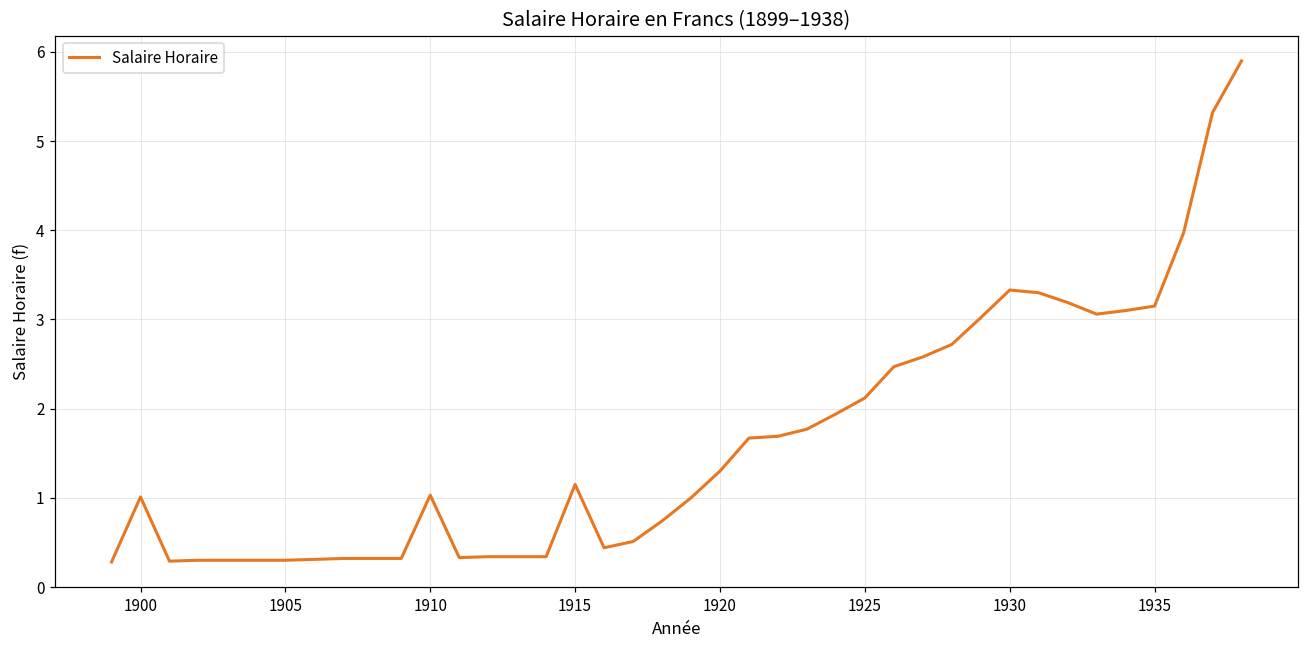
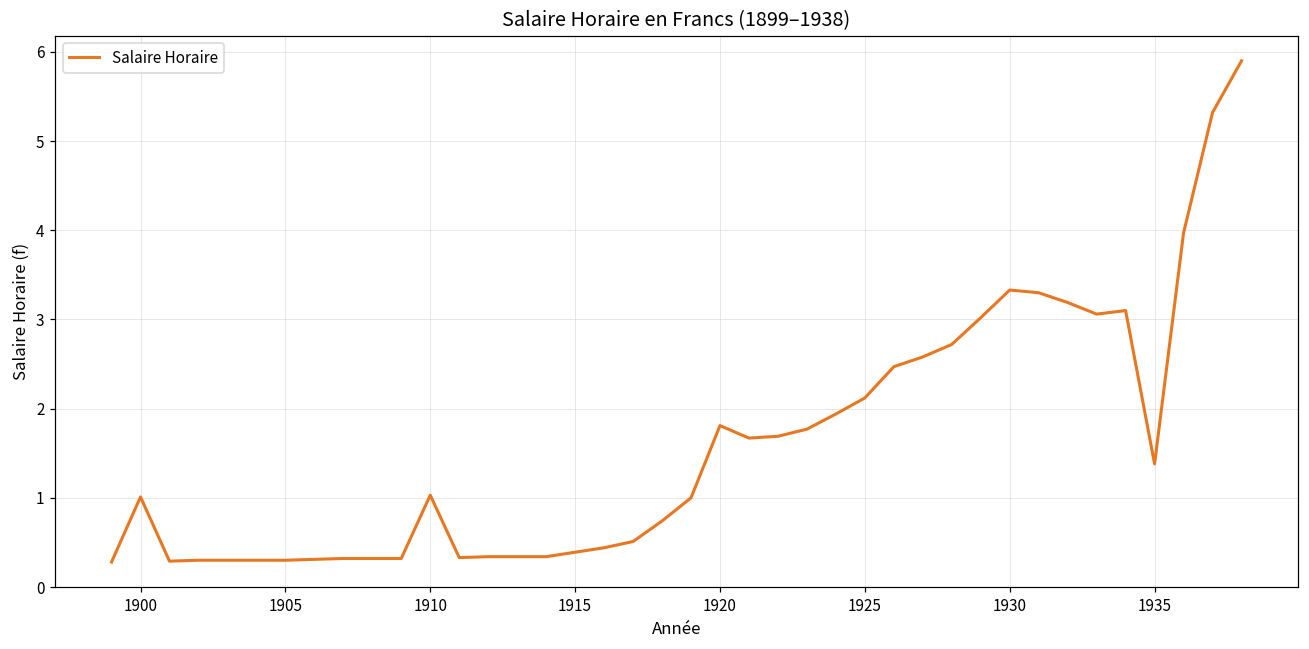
1915: 1.2 -> 0.4
1920: 1.3 -> 1.8
1935: 3.2 -> 1.4
